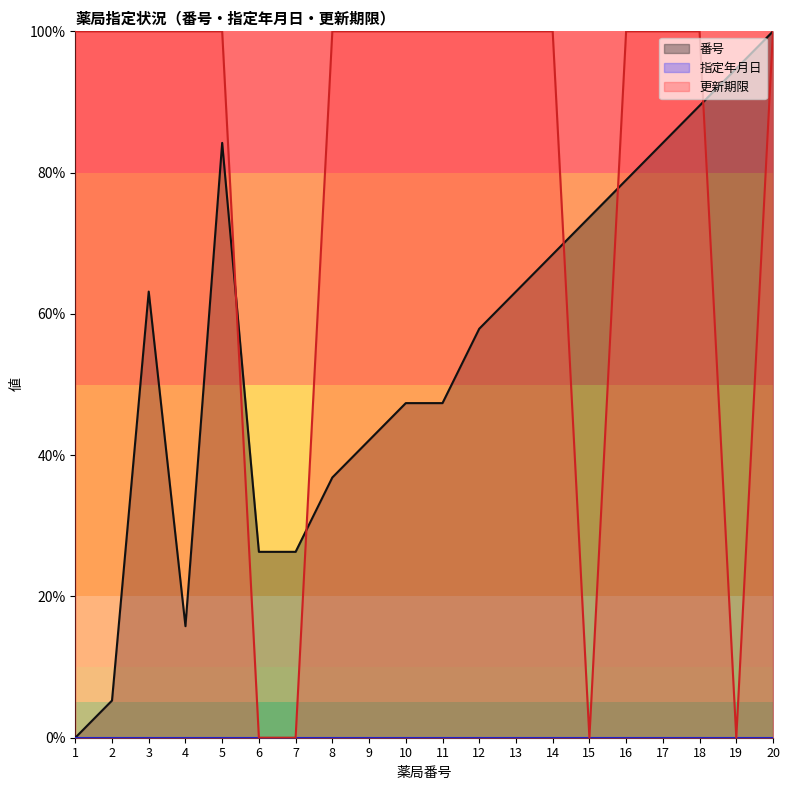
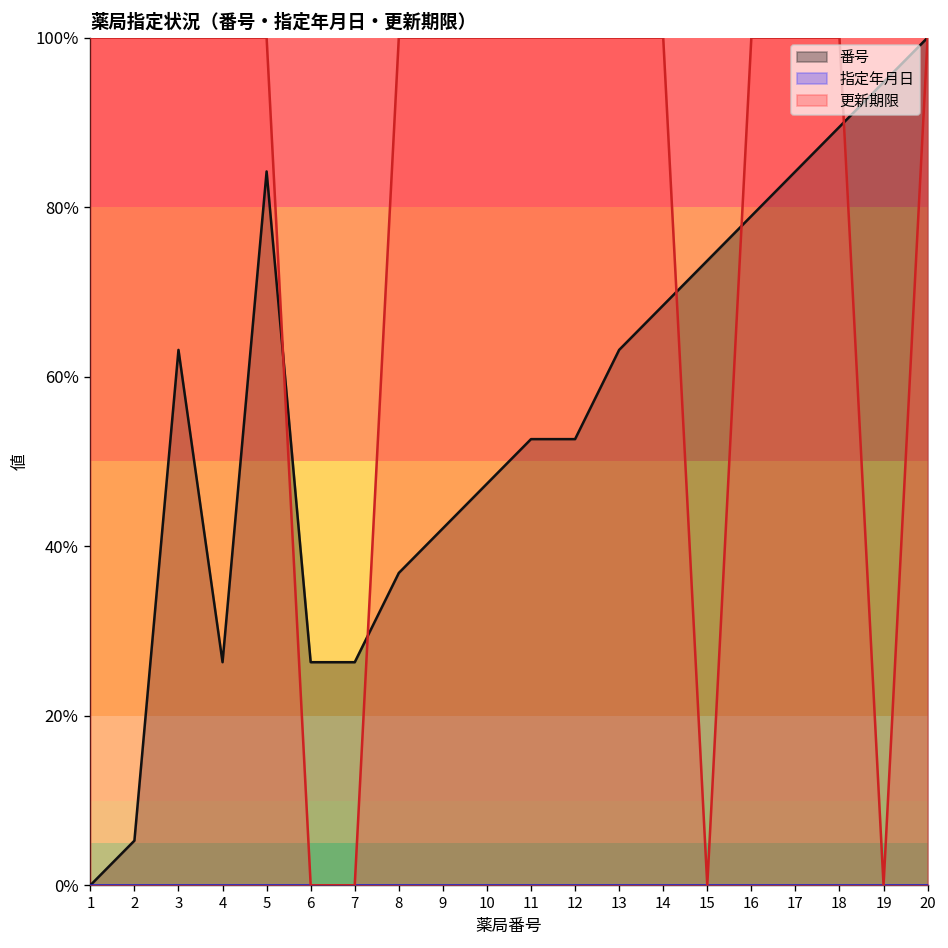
番号, 4: 16% -> 26%
番号, 11: 47% -> 53%
番号, 12: 58% -> 53%
